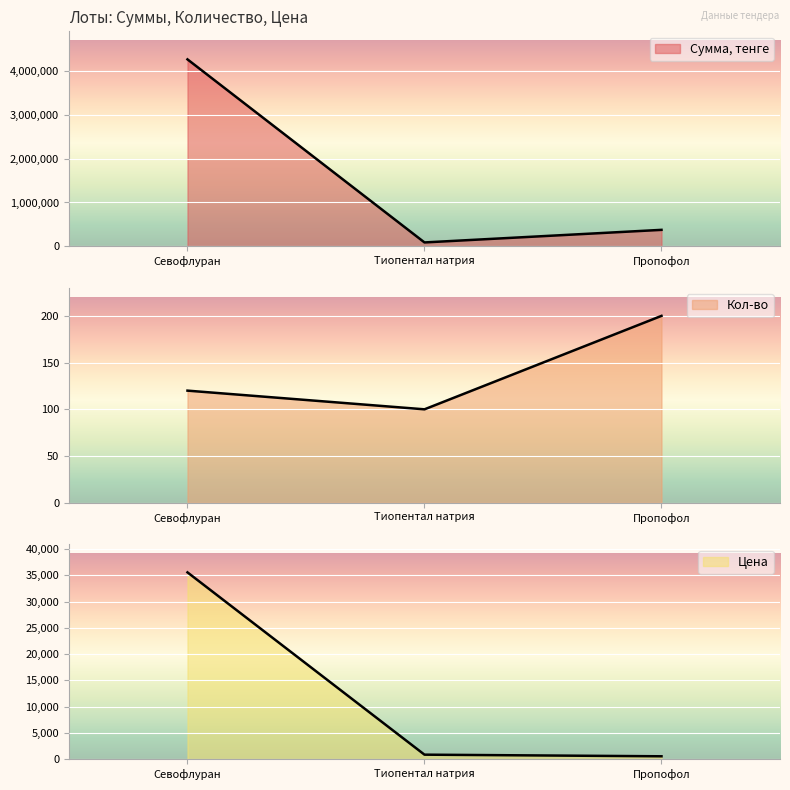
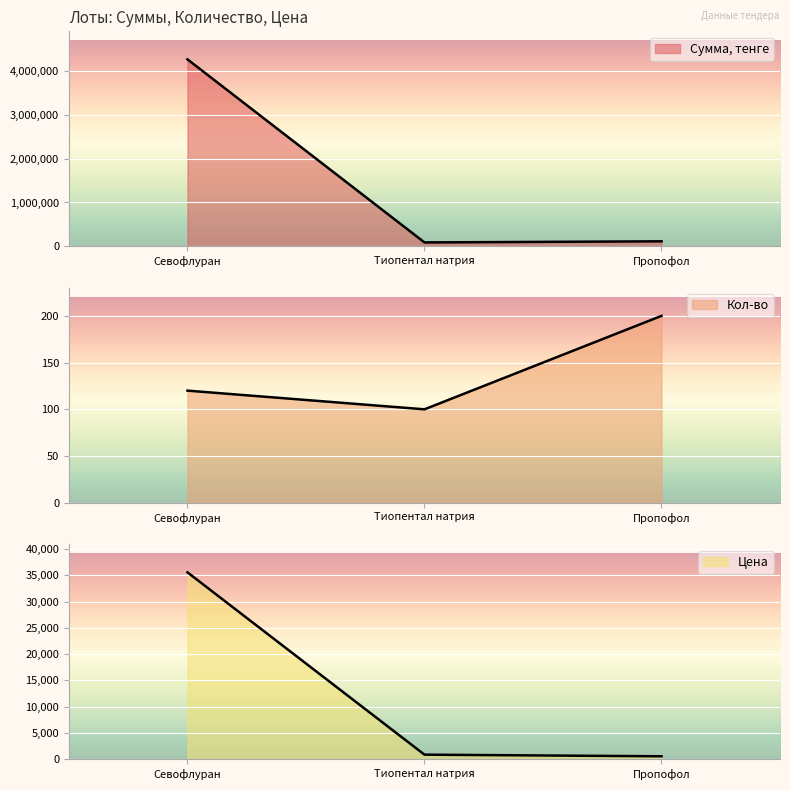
Лоты: Суммы, Количество, Цена, Пропофол: 400,000 -> 100,000
